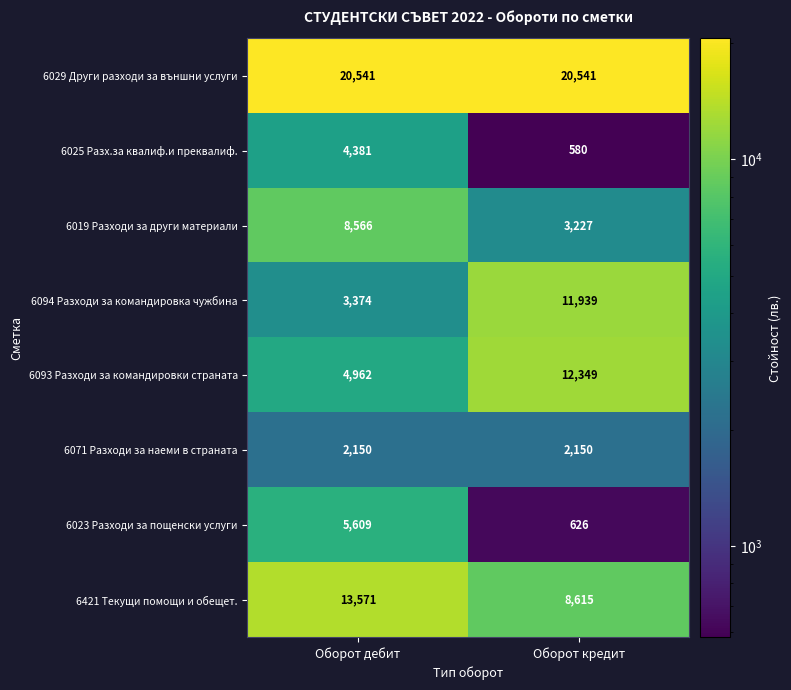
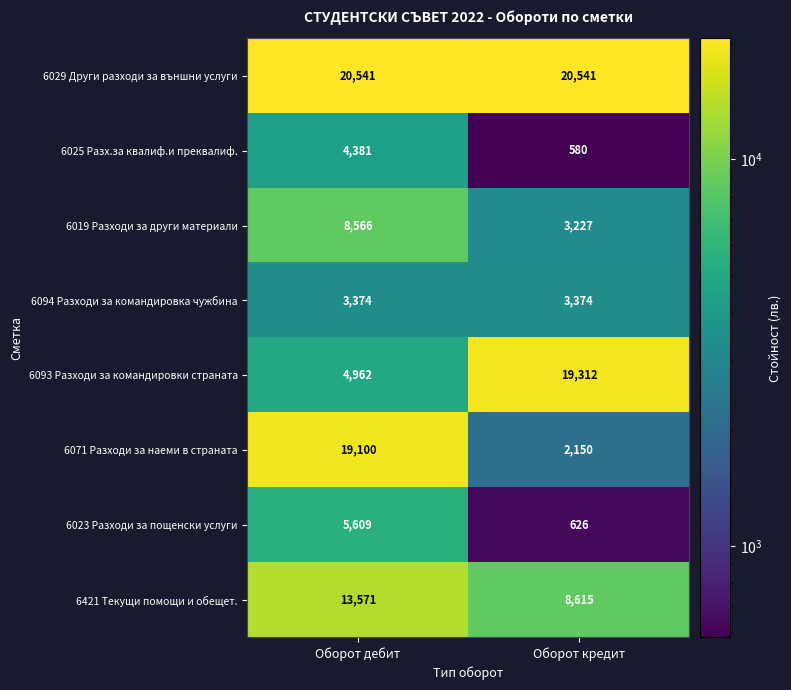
6094 Разходи за командировка чужбина, Оборот кредит: 11,939 -> 3,374
6093 Разходи за командировки страната, Оборот кредит: 12,349 -> 19,312
6071 Разходи за наеми в страната, Оборот дебит: 2,150 -> 19,100
